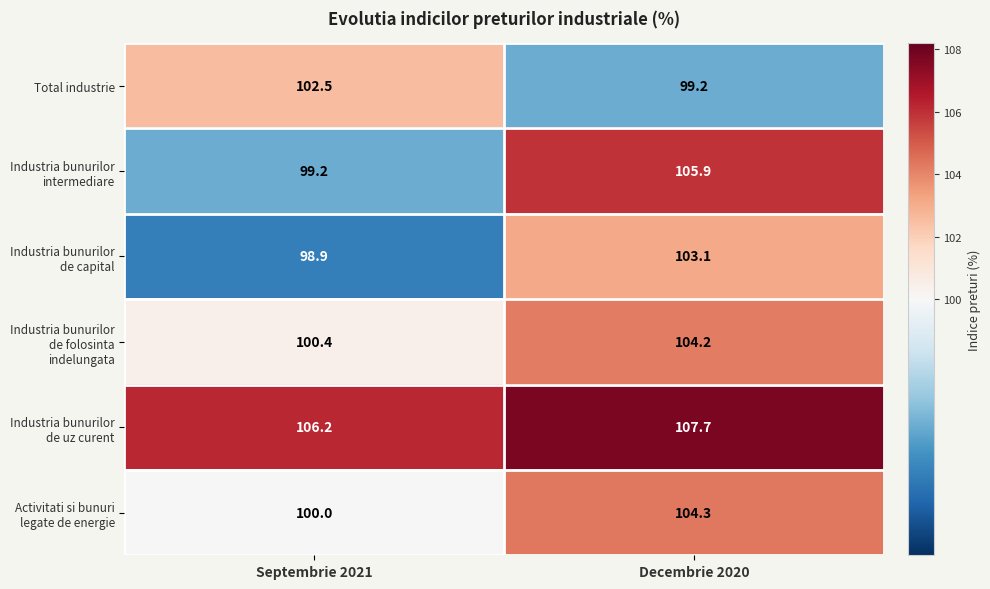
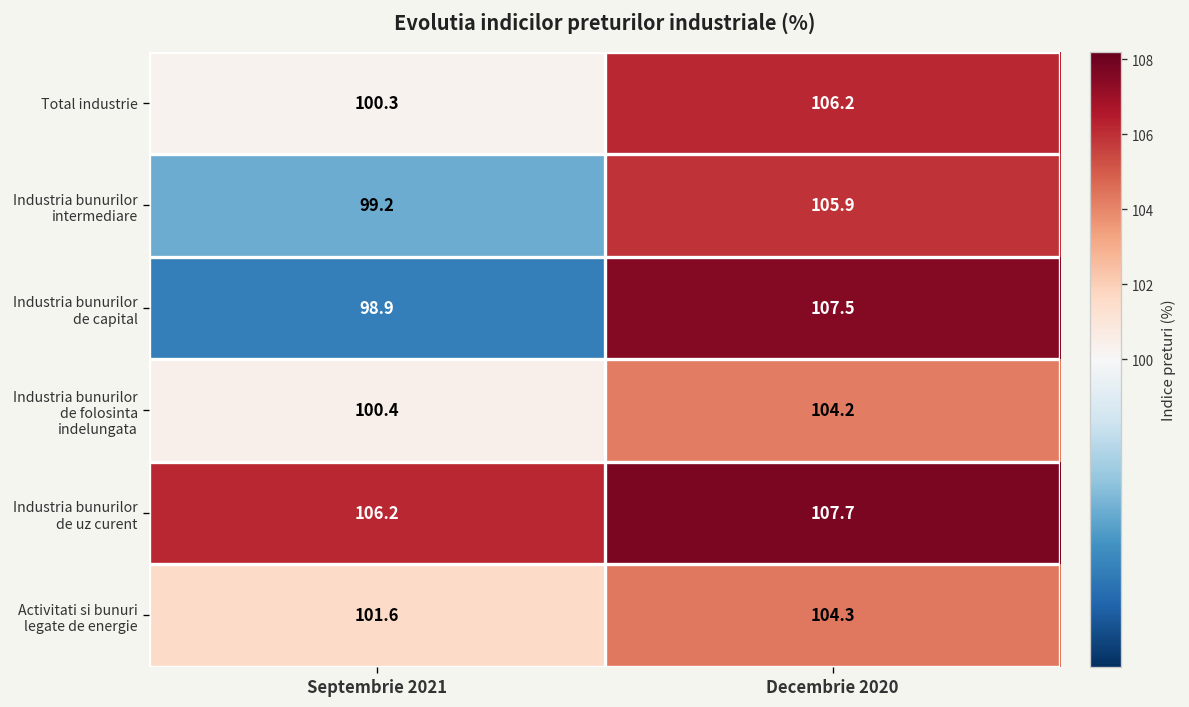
Total industrie, Septembrie 2021: 102.5 -> 100.3
Total industrie, Decembrie 2020: 99.2 -> 106.2
Industria bunurilor de capital, Decembrie 2020: 103.1 -> 107.5
Activitati si bunuri legate de energie, Septembrie 2021: 100.0 -> 101.6
